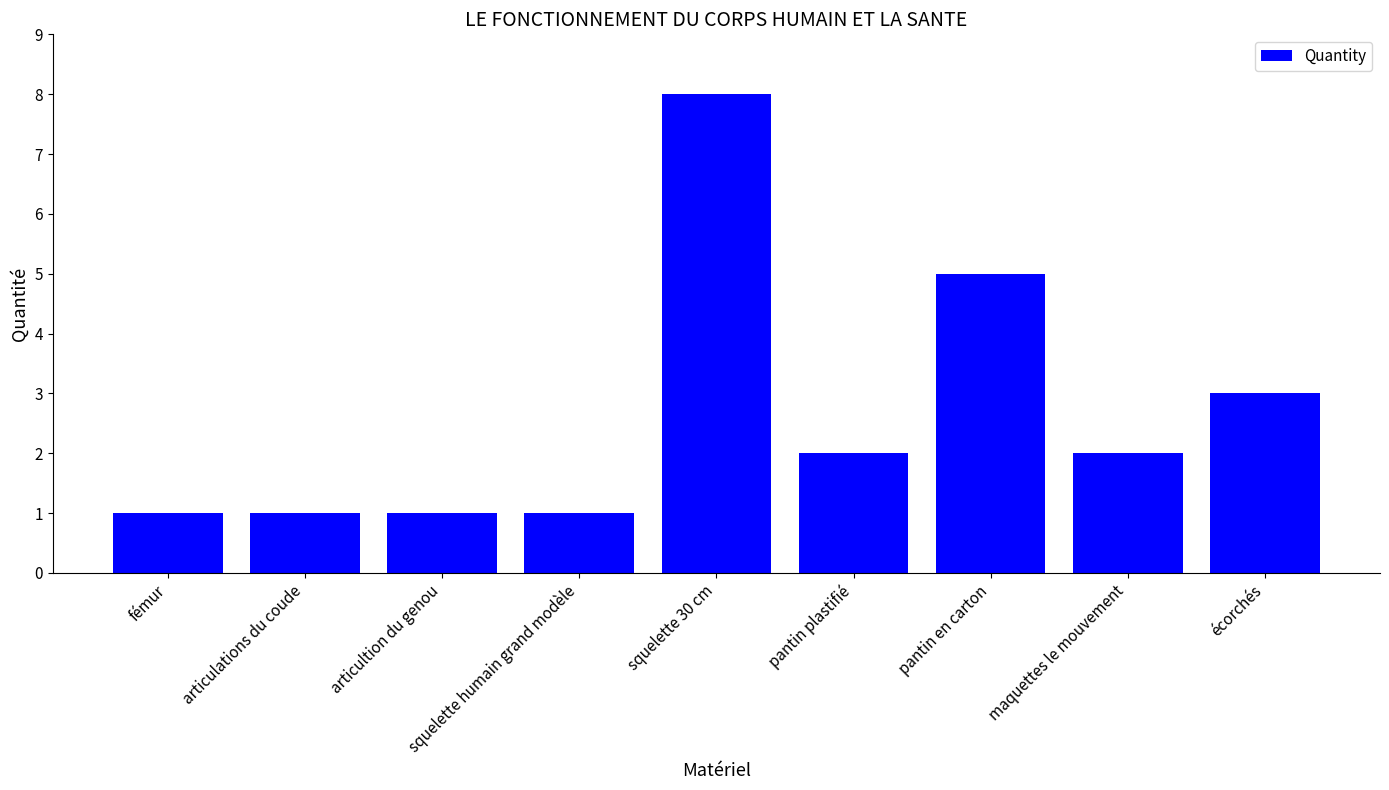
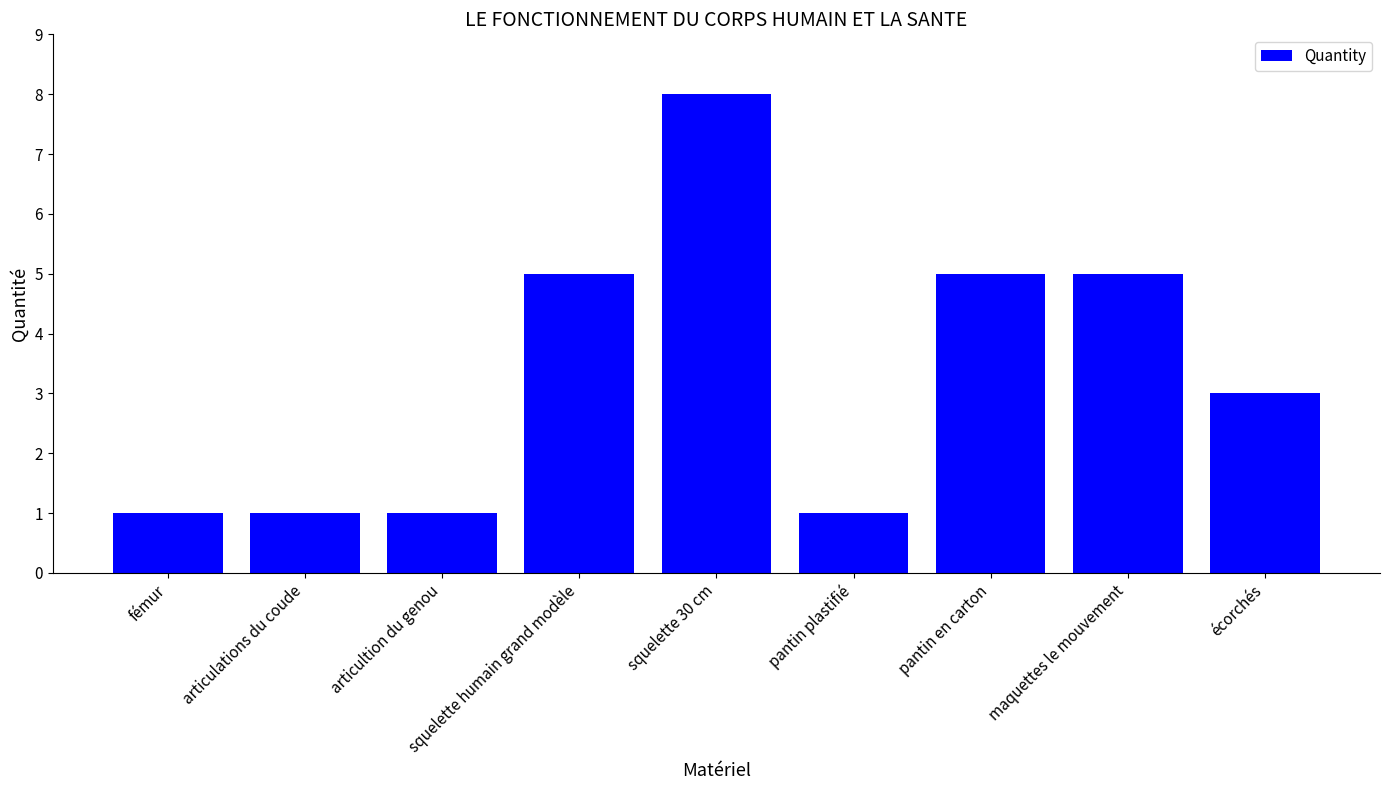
squelette humain grand modèle: 1 -> 5
pantin plastifié: 2 -> 1
maquettes le mouvement: 2 -> 5
